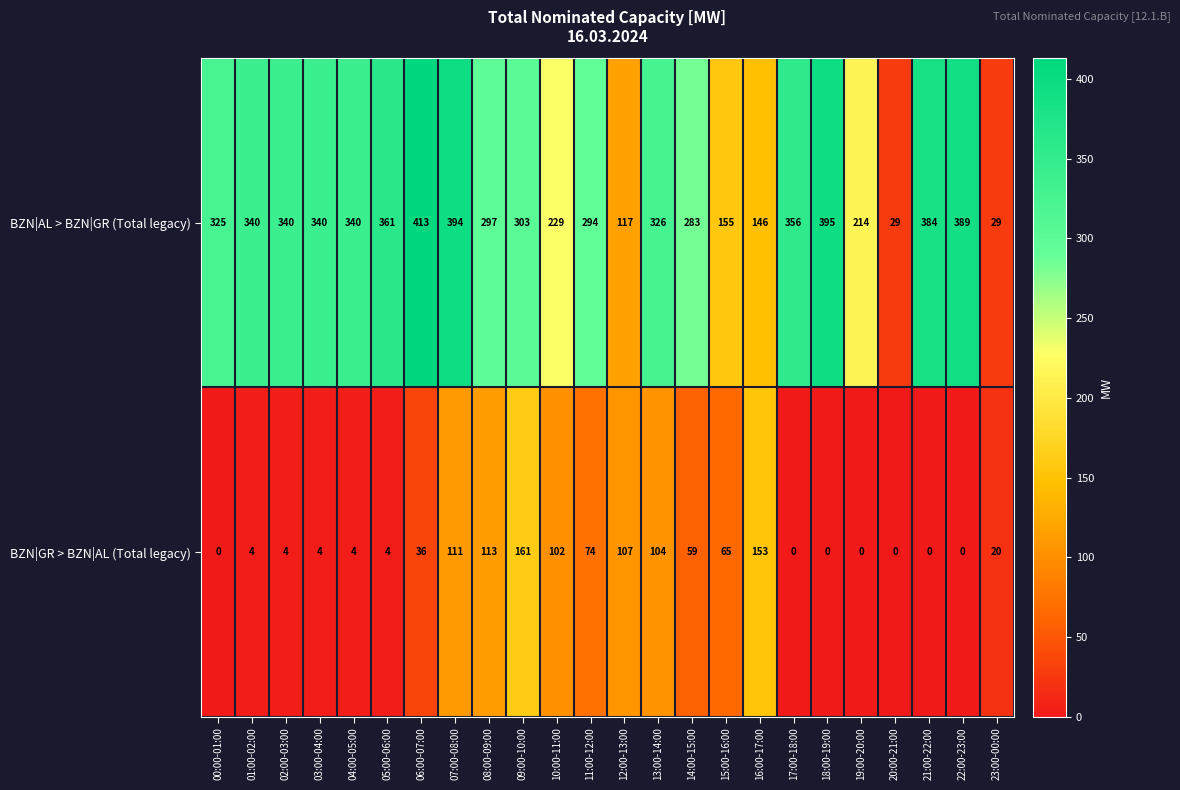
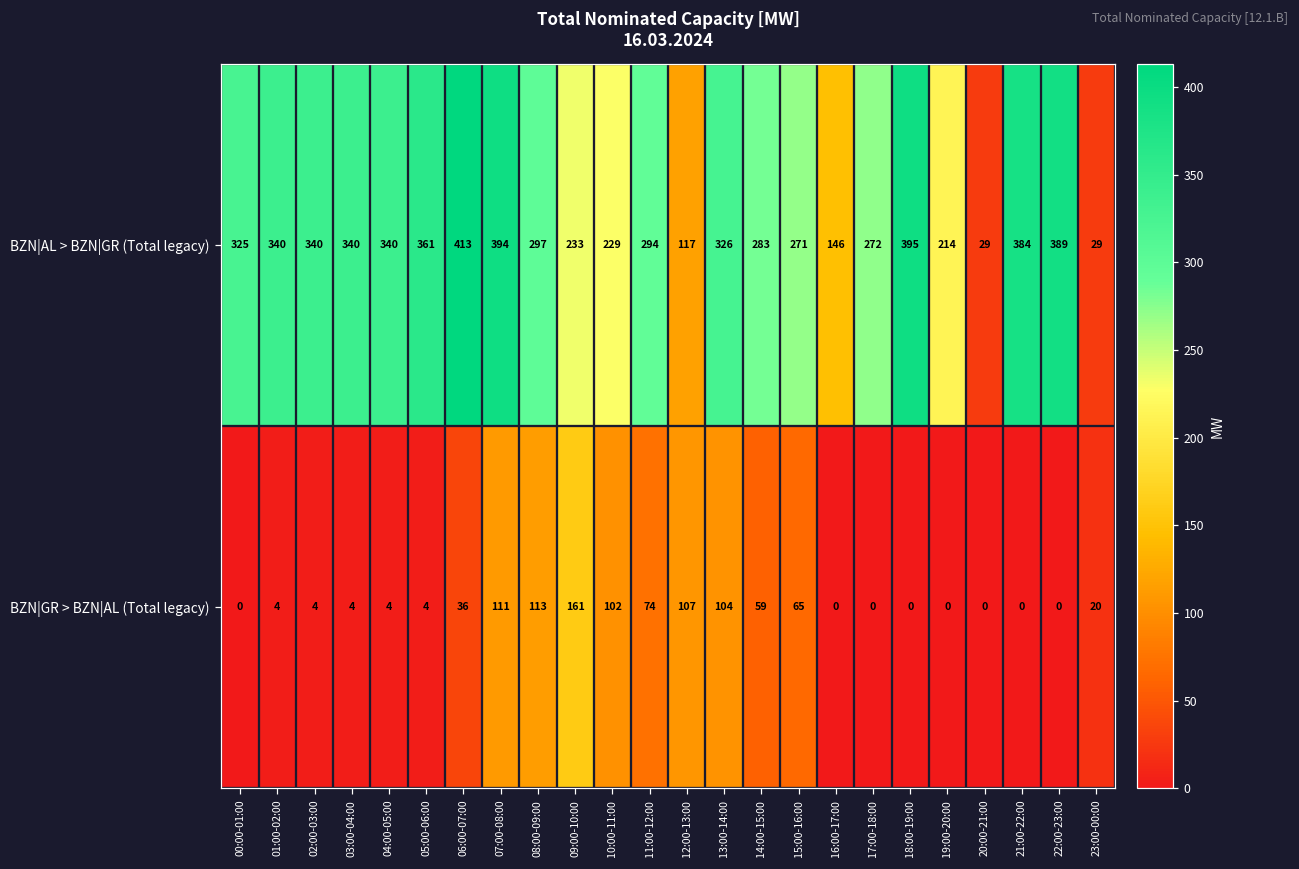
BZN|AL > BZN|GR (Total legacy), 09:00-10:00: 303 -> 233
BZN|AL > BZN|GR (Total legacy), 15:00-16:00: 155 -> 271
BZN|AL > BZN|GR (Total legacy), 17:00-18:00: 356 -> 272
BZN|GR > BZN|AL (Total legacy), 16:00-17:00: 153 -> 0
